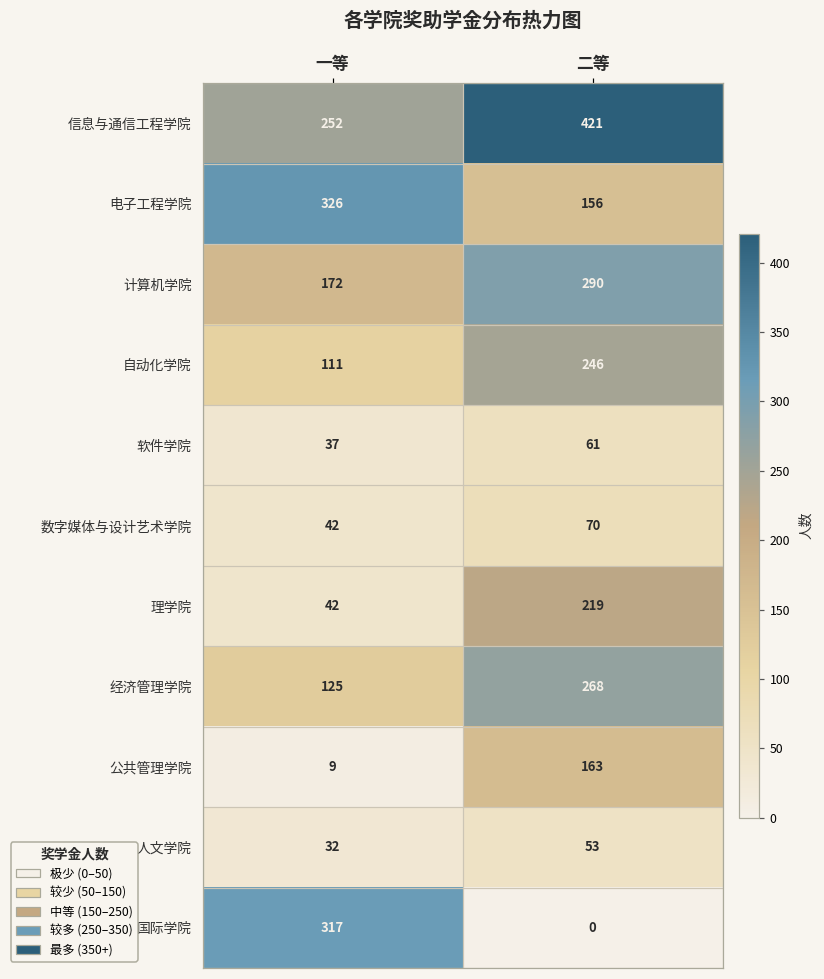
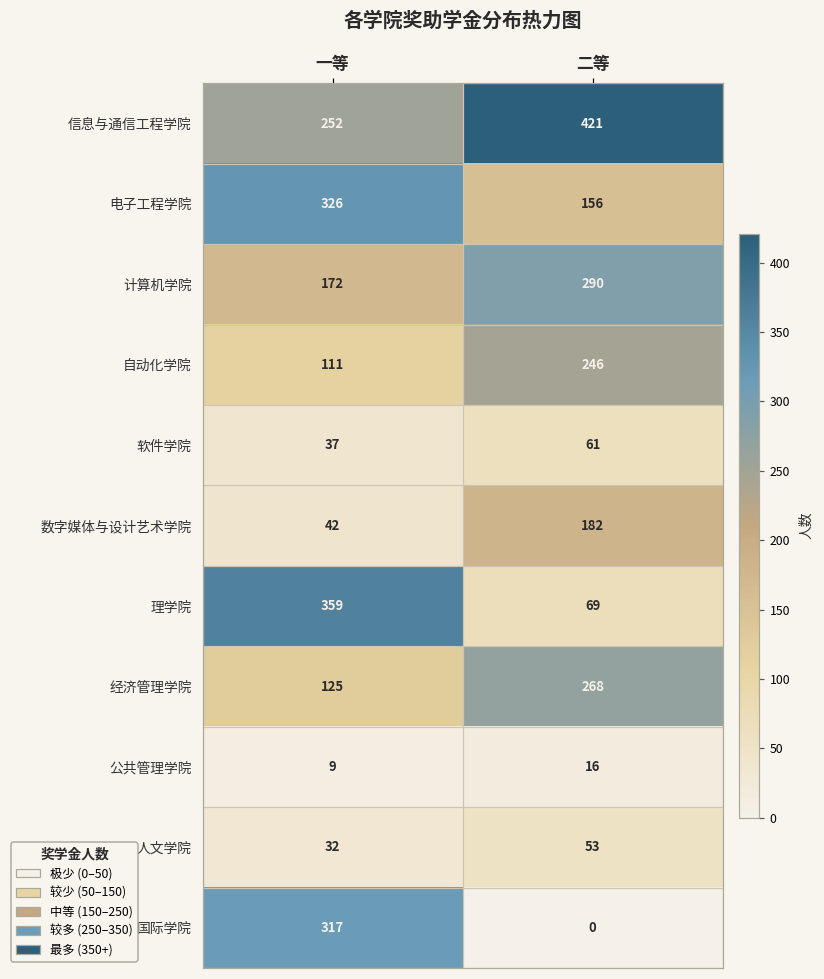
数字媒体与设计艺术学院, 二等: 70 -> 182
理学院, 一等: 42 -> 359
理学院, 二等: 219 -> 69
公共管理学院, 二等: 163 -> 16
